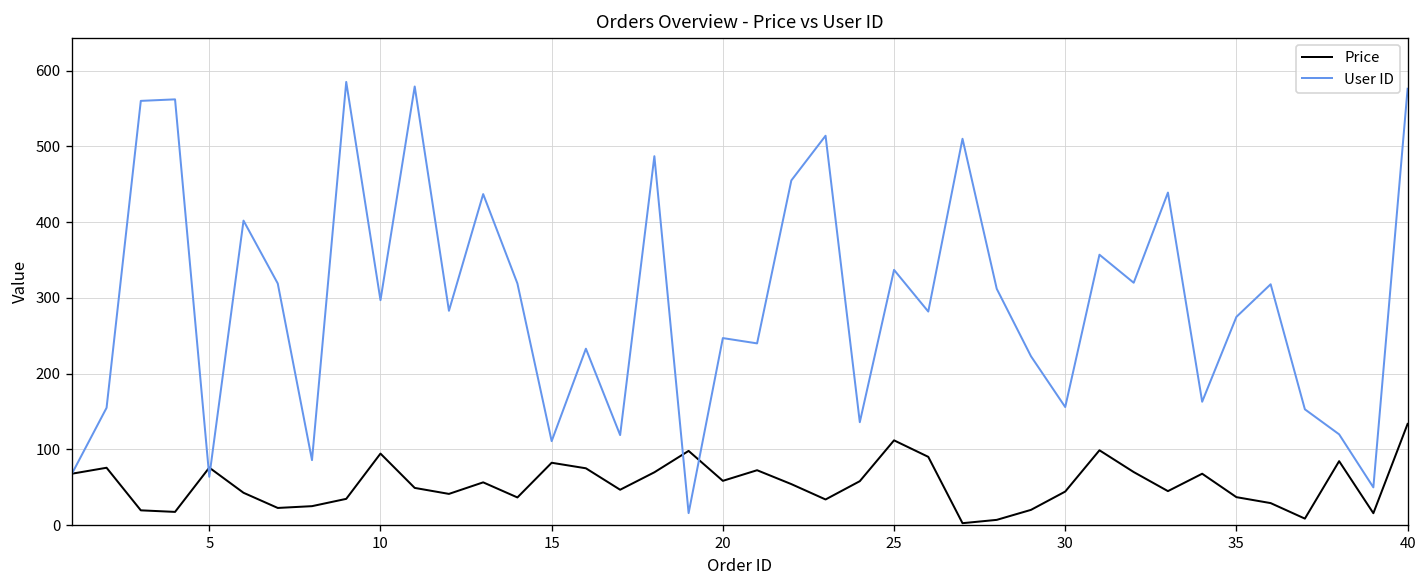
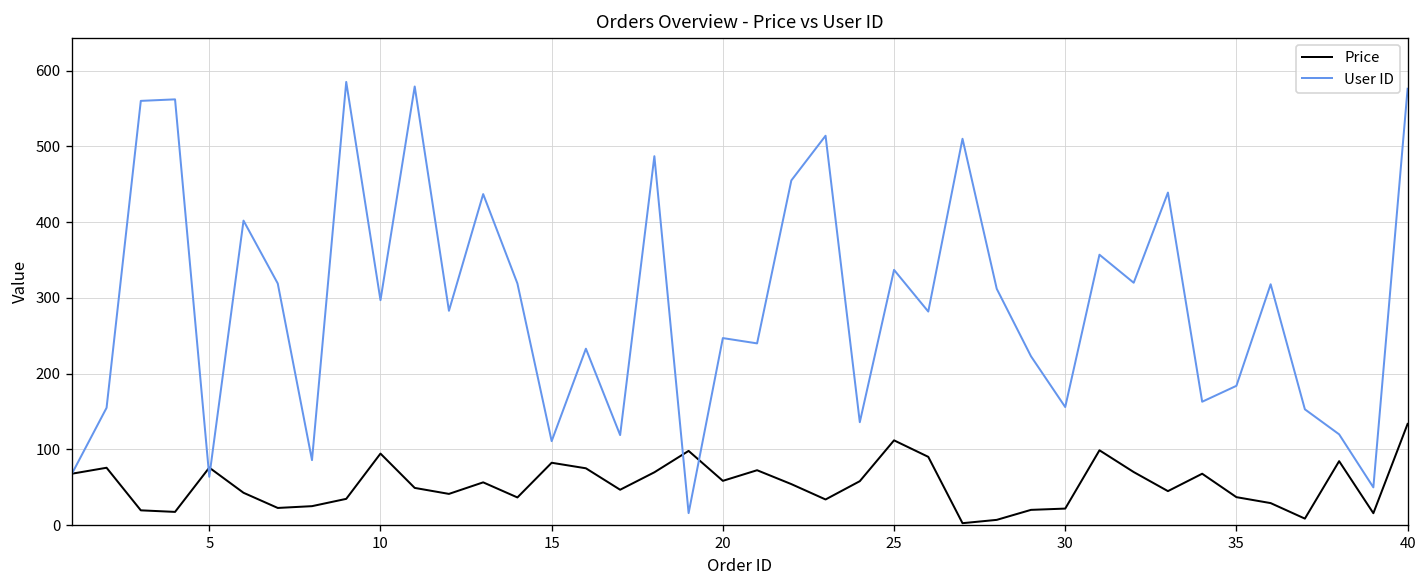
Price, 30: 40 -> 20
User ID, 35: 280 -> 180
